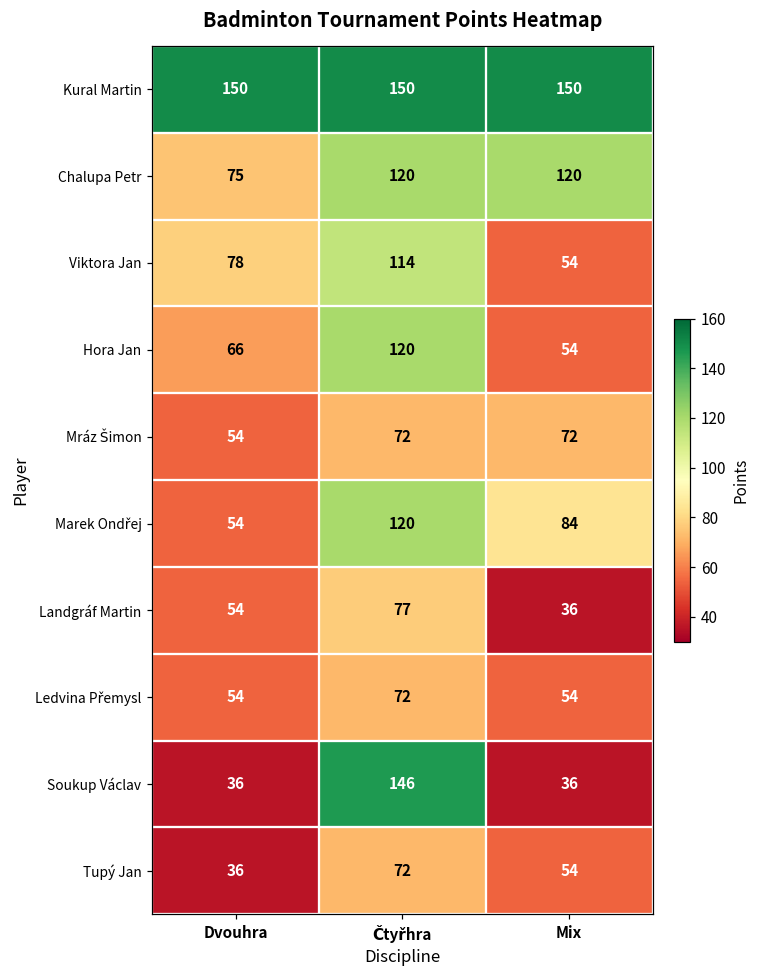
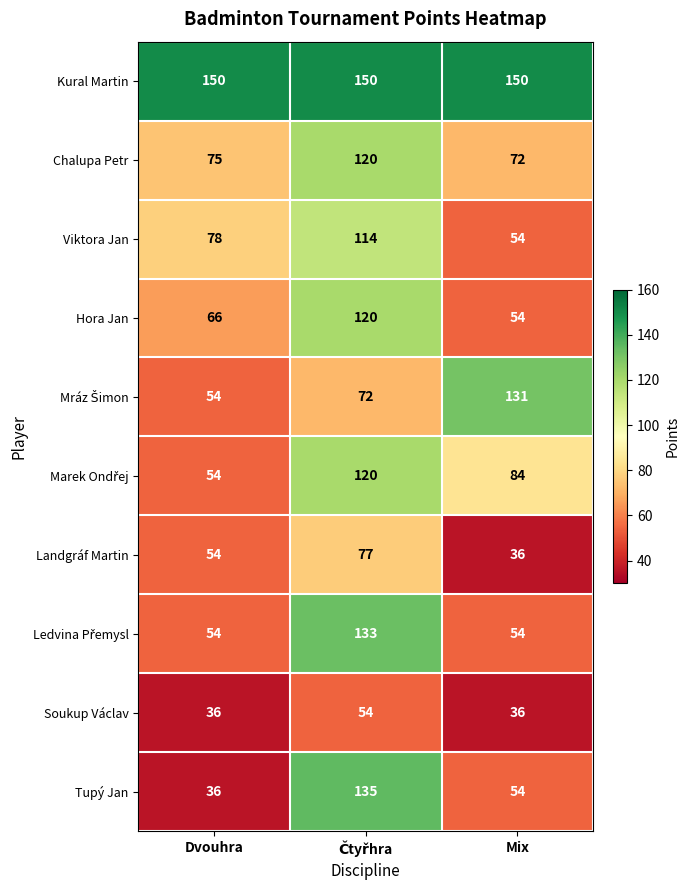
Chalupa Petr, Mix: 120 -> 72
Mráz Šimon, Mix: 72 -> 131
Ledvina Přemysl, Čtyřhra: 72 -> 133
Soukup Václav, Čtyřhra: 146 -> 54
Tupý Jan, Čtyřhra: 72 -> 135
